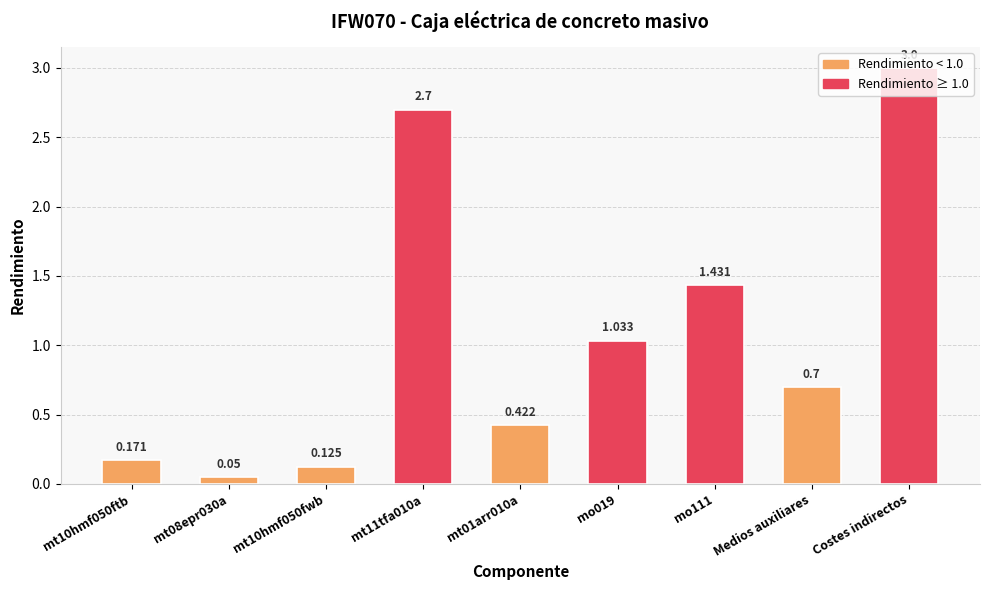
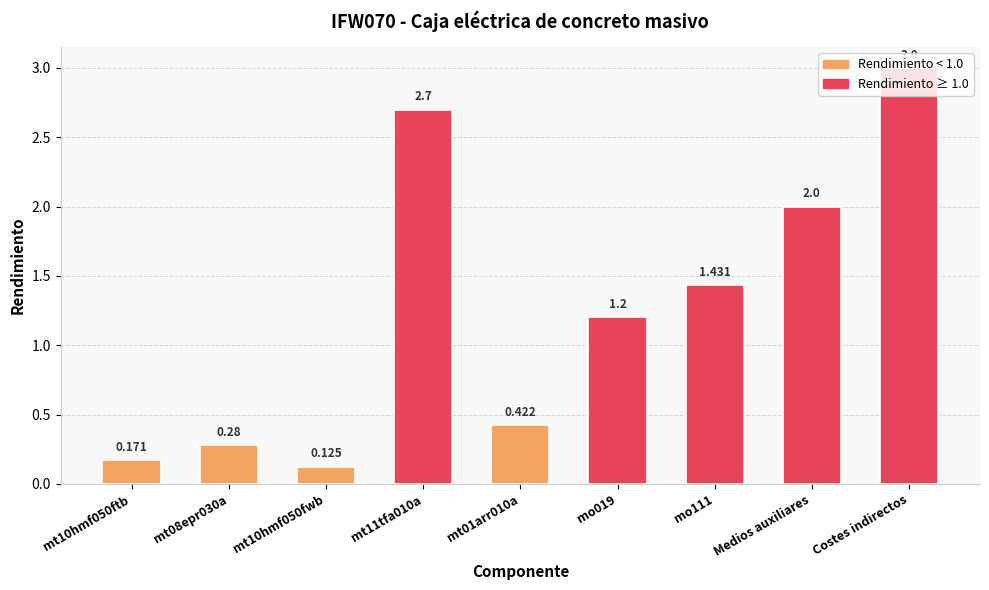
mt08epr030a: 0.05 -> 0.28
mo019: 1.033 -> 1.2
Medios auxiliares: 0.7 -> 2.0
